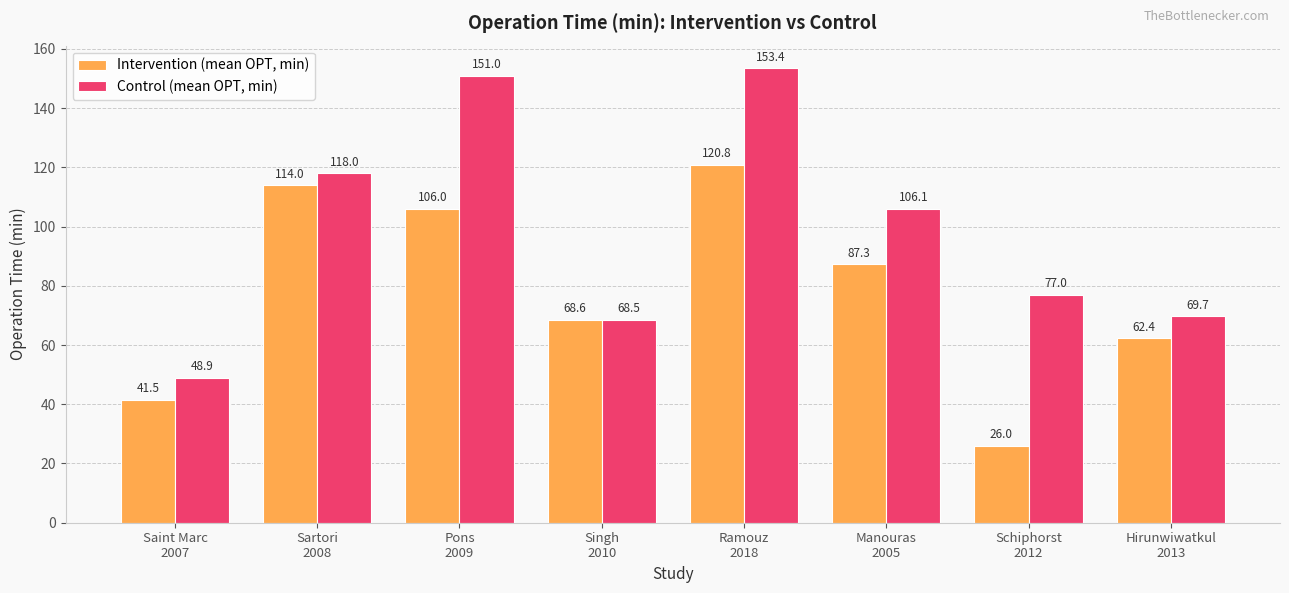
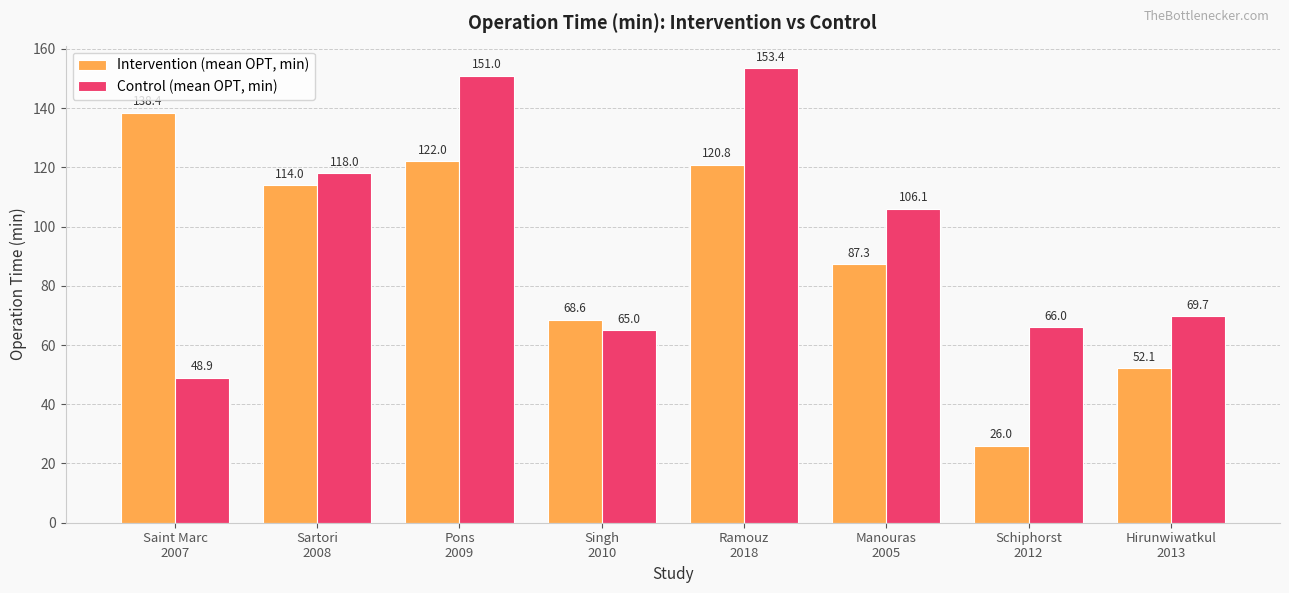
Intervention (mean OPT, min), Saint Marc 2007: 42 -> 138
Intervention (mean OPT, min), Pons 2009: 106.0 -> 122.0
Control (mean OPT, min), Singh 2010: 68.5 -> 65.0
Control (mean OPT, min), Schiphorst 2012: 77.0 -> 66.0
Intervention (mean OPT, min), Hirunwiwatkul 2013: 62.4 -> 52.1
